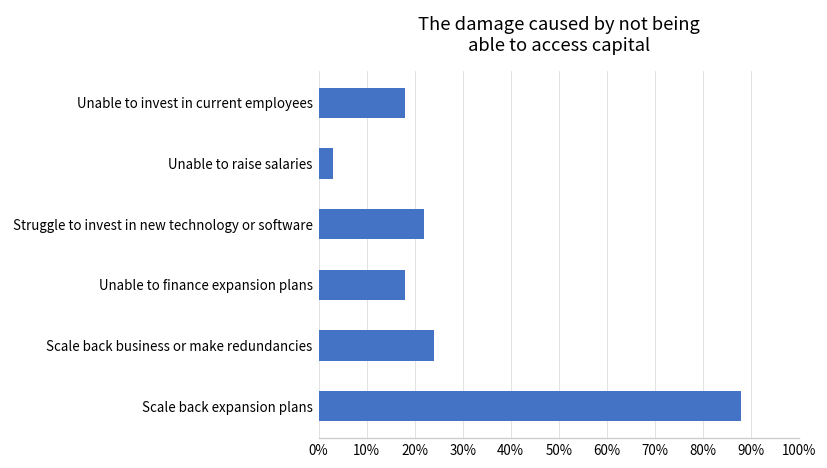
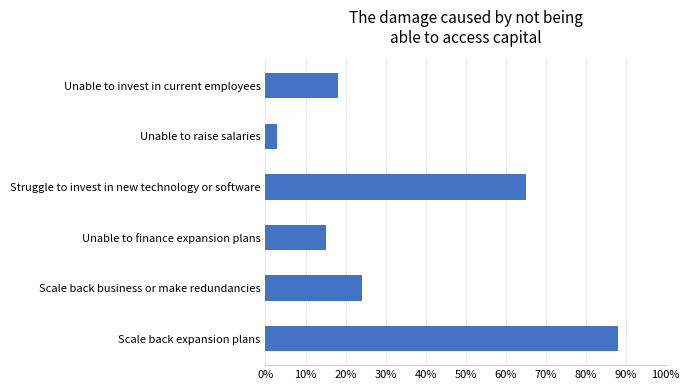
Struggle to invest in new technology or software: 22% -> 65%
Unable to finance expansion plans: 18% -> 15%
